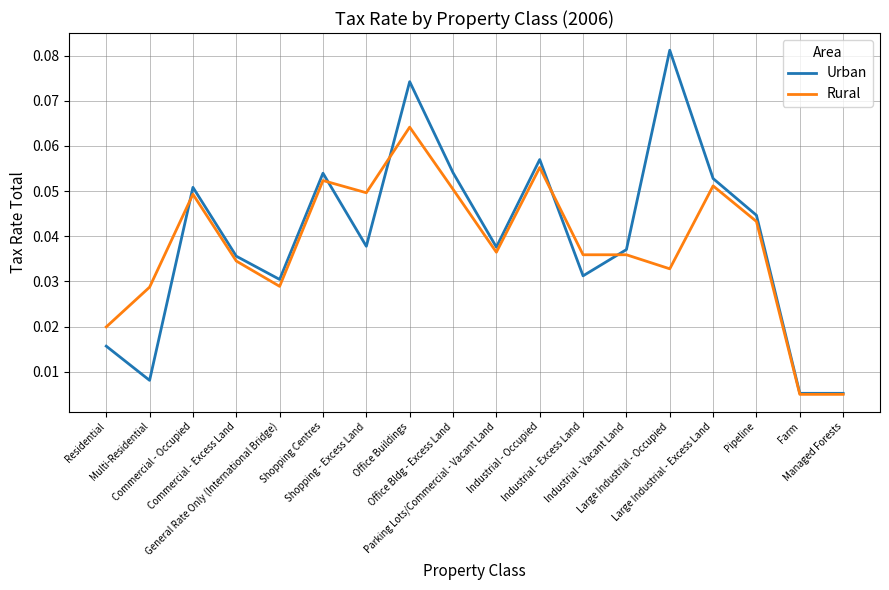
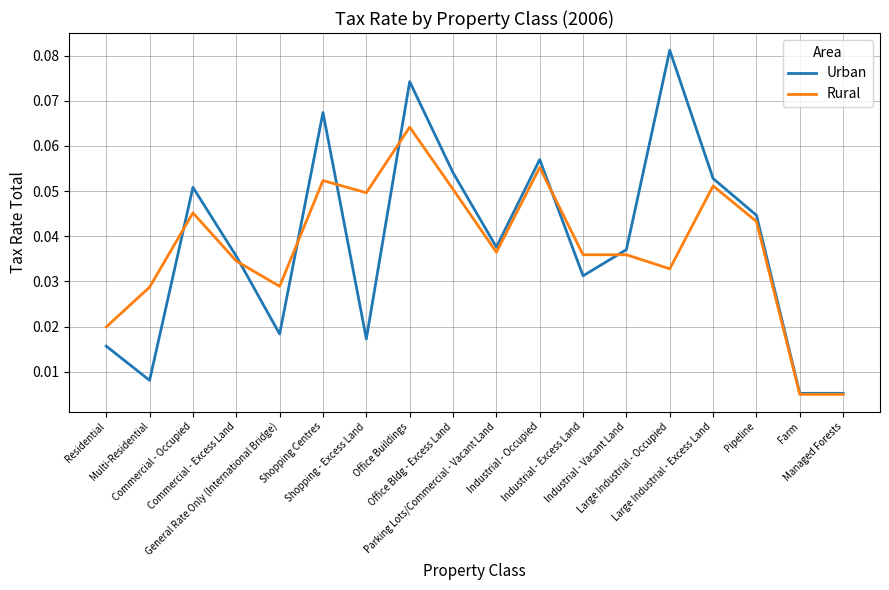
Rural, Commercial - Occupied: 0.049 -> 0.045
Urban, General Rate Only (International Bridge): 0.030 -> 0.018
Urban, Shopping Centres: 0.054 -> 0.067
Urban, Shopping - Excess Land: 0.038 -> 0.017
